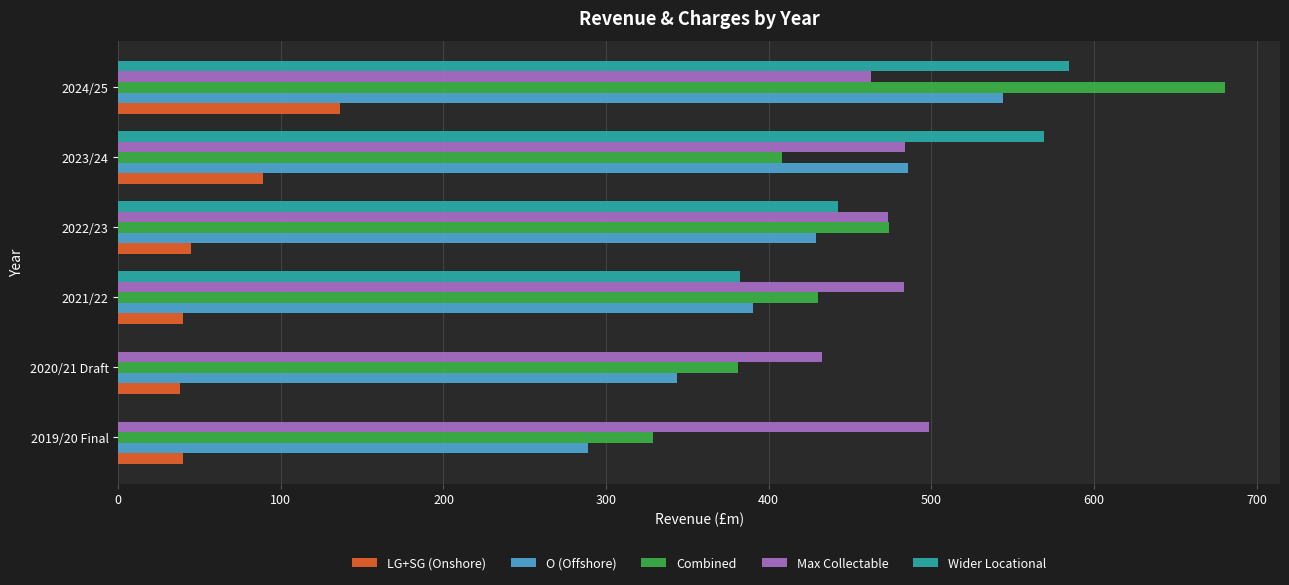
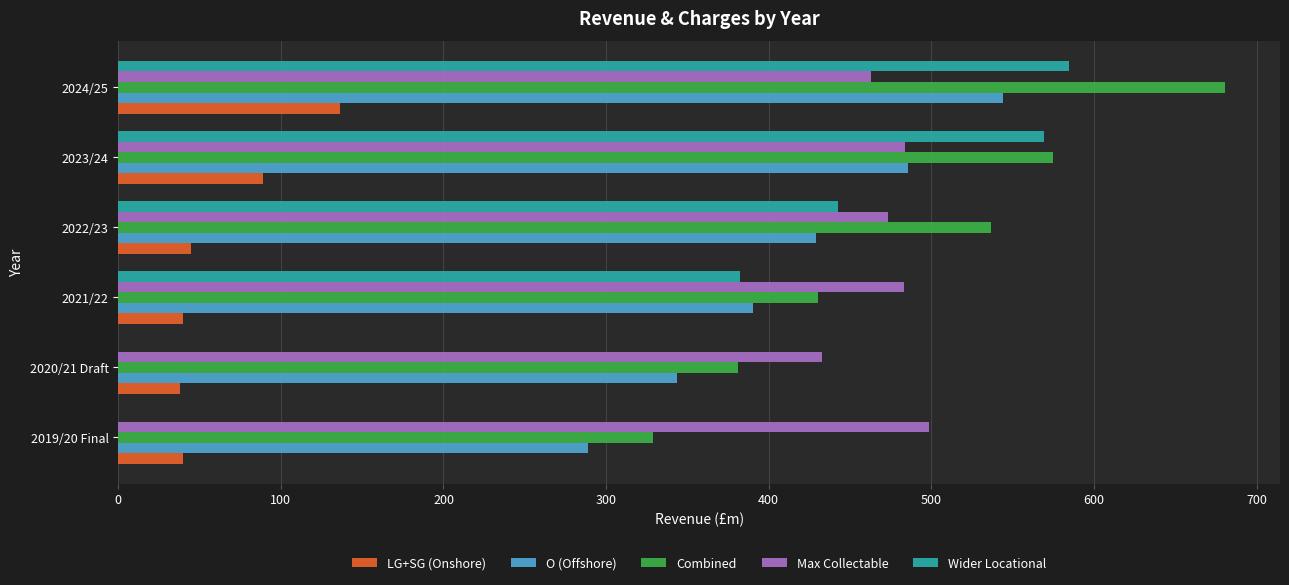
Combined, 2023/24: 408 -> 575
Combined, 2022/23: 474 -> 537
